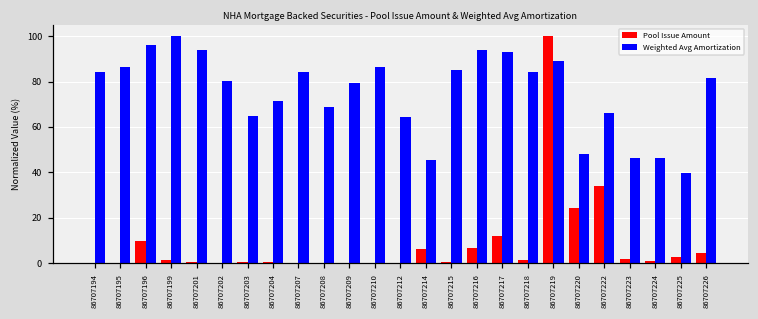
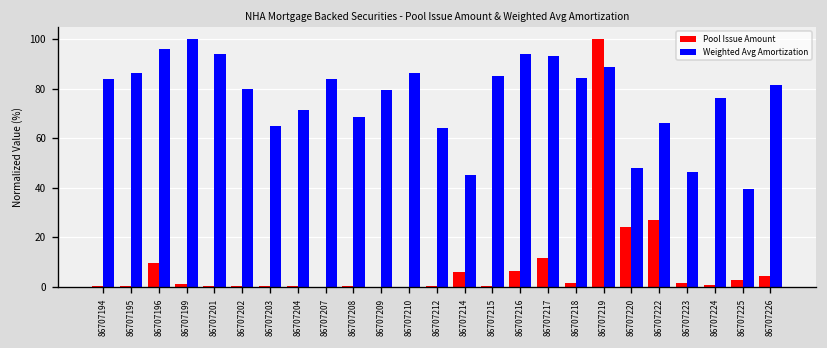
Pool Issue Amount, 86707222: 34 -> 27
Weighted Avg Amortization, 86707224: 46 -> 76
